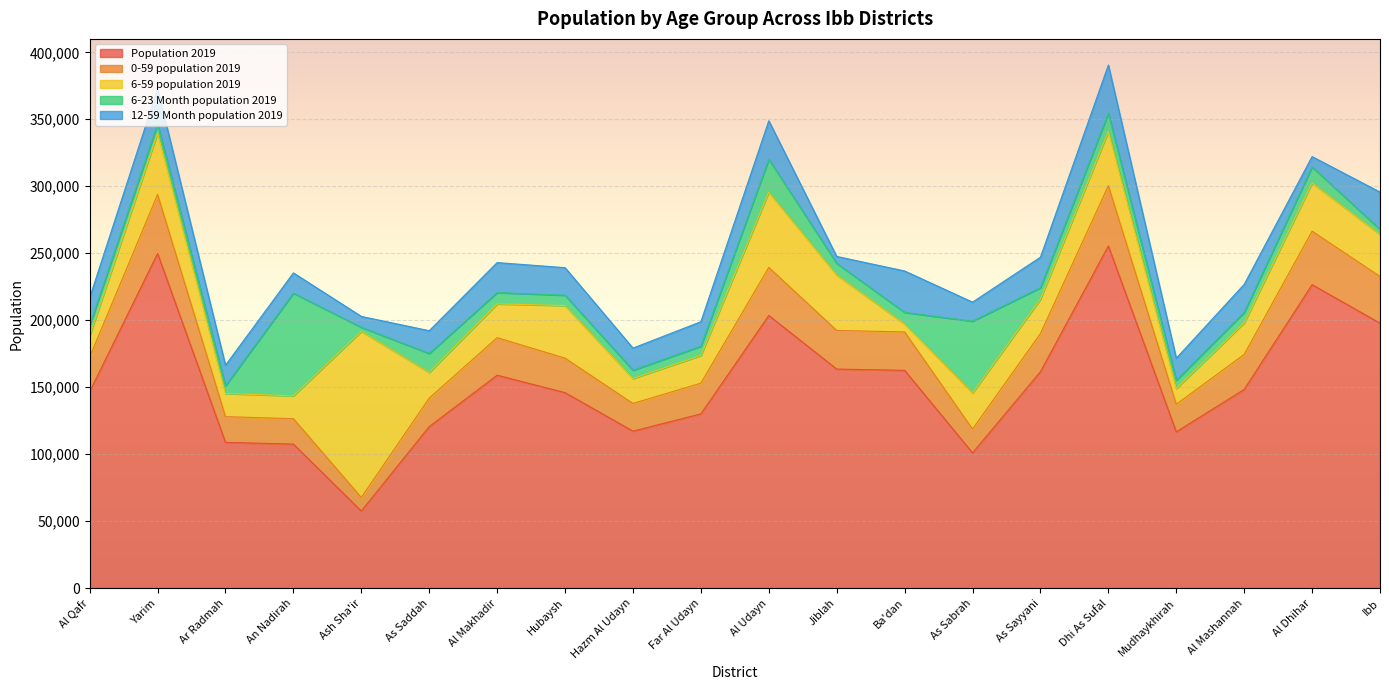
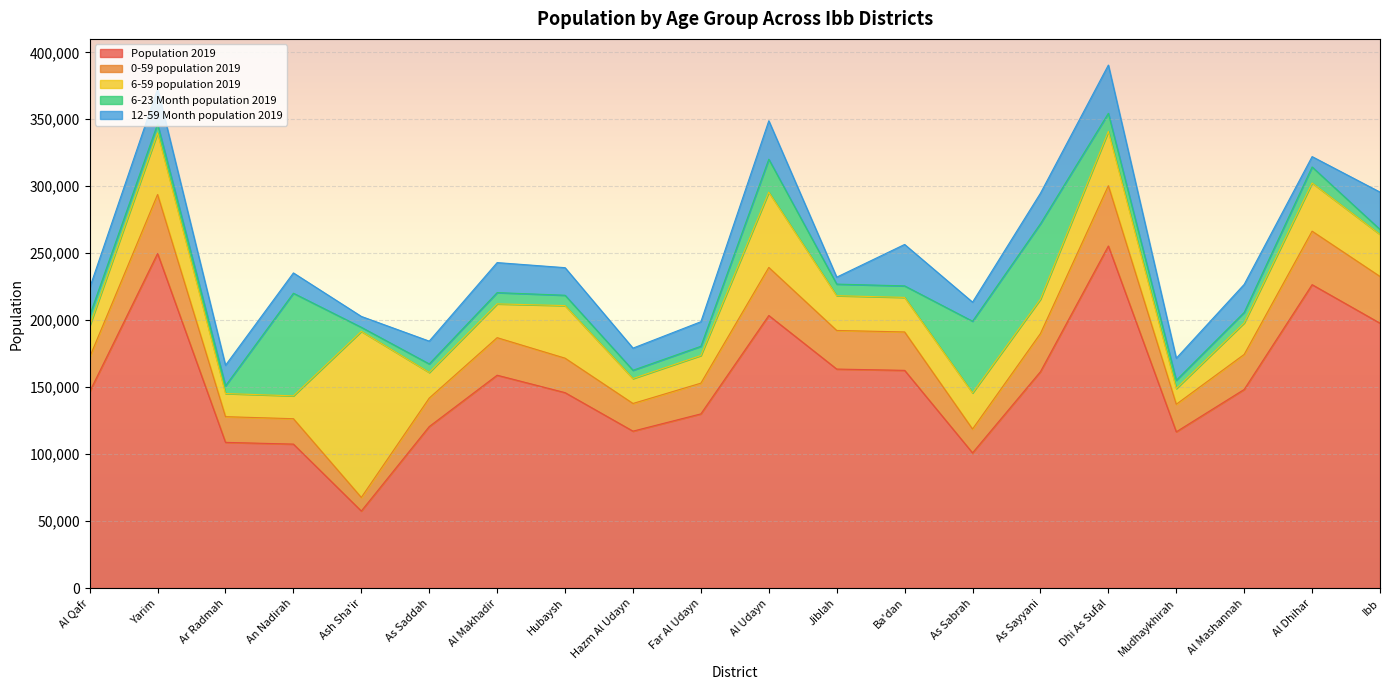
6-59 population 2019, Al Qafr: 16,000 -> 23,000
6-23 Month population 2019, As Saddah: 14,000 -> 6,000
6-59 population 2019, Jiblah: 41,000 -> 26,000
6-59 population 2019, Ba'dan: 6,000 -> 26,000
6-23 Month population 2019, As Sayyani: 9,000 -> 56,000
